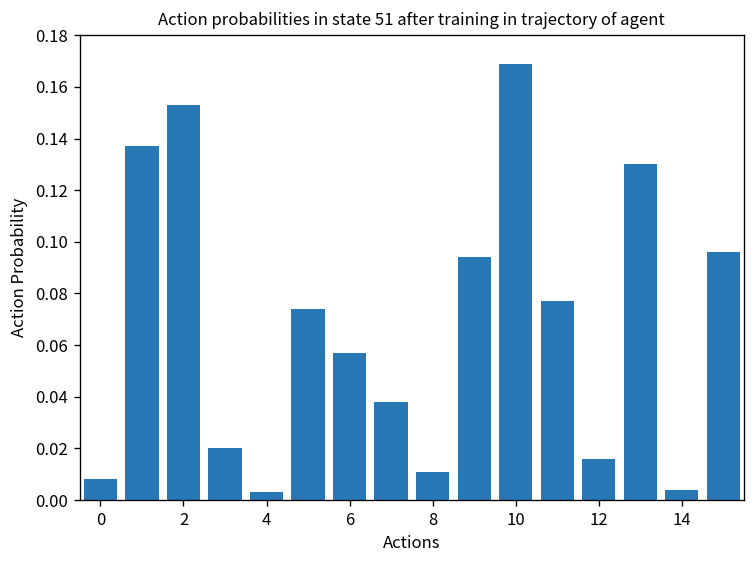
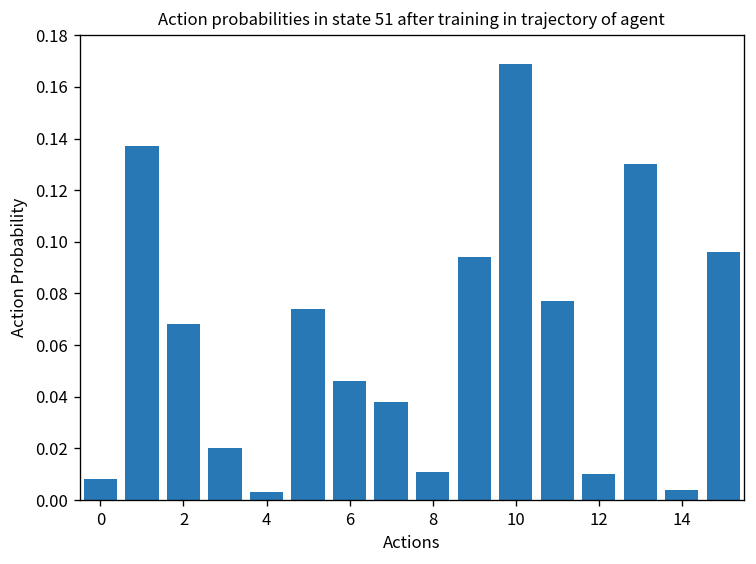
2: 0.153 -> 0.068
6: 0.057 -> 0.046
12: 0.016 -> 0.010
